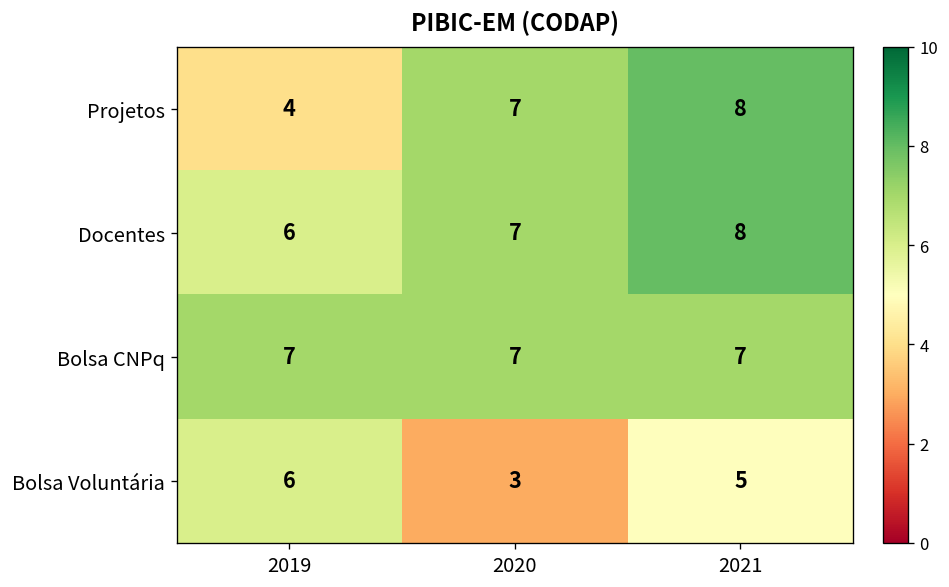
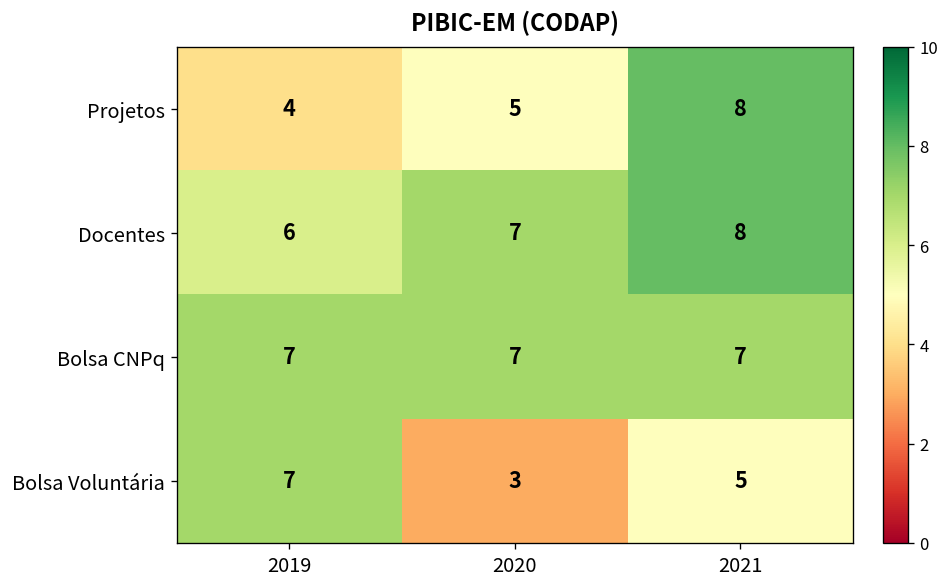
Projetos, 2020: 7 -> 5
Bolsa Voluntária, 2019: 6 -> 7
